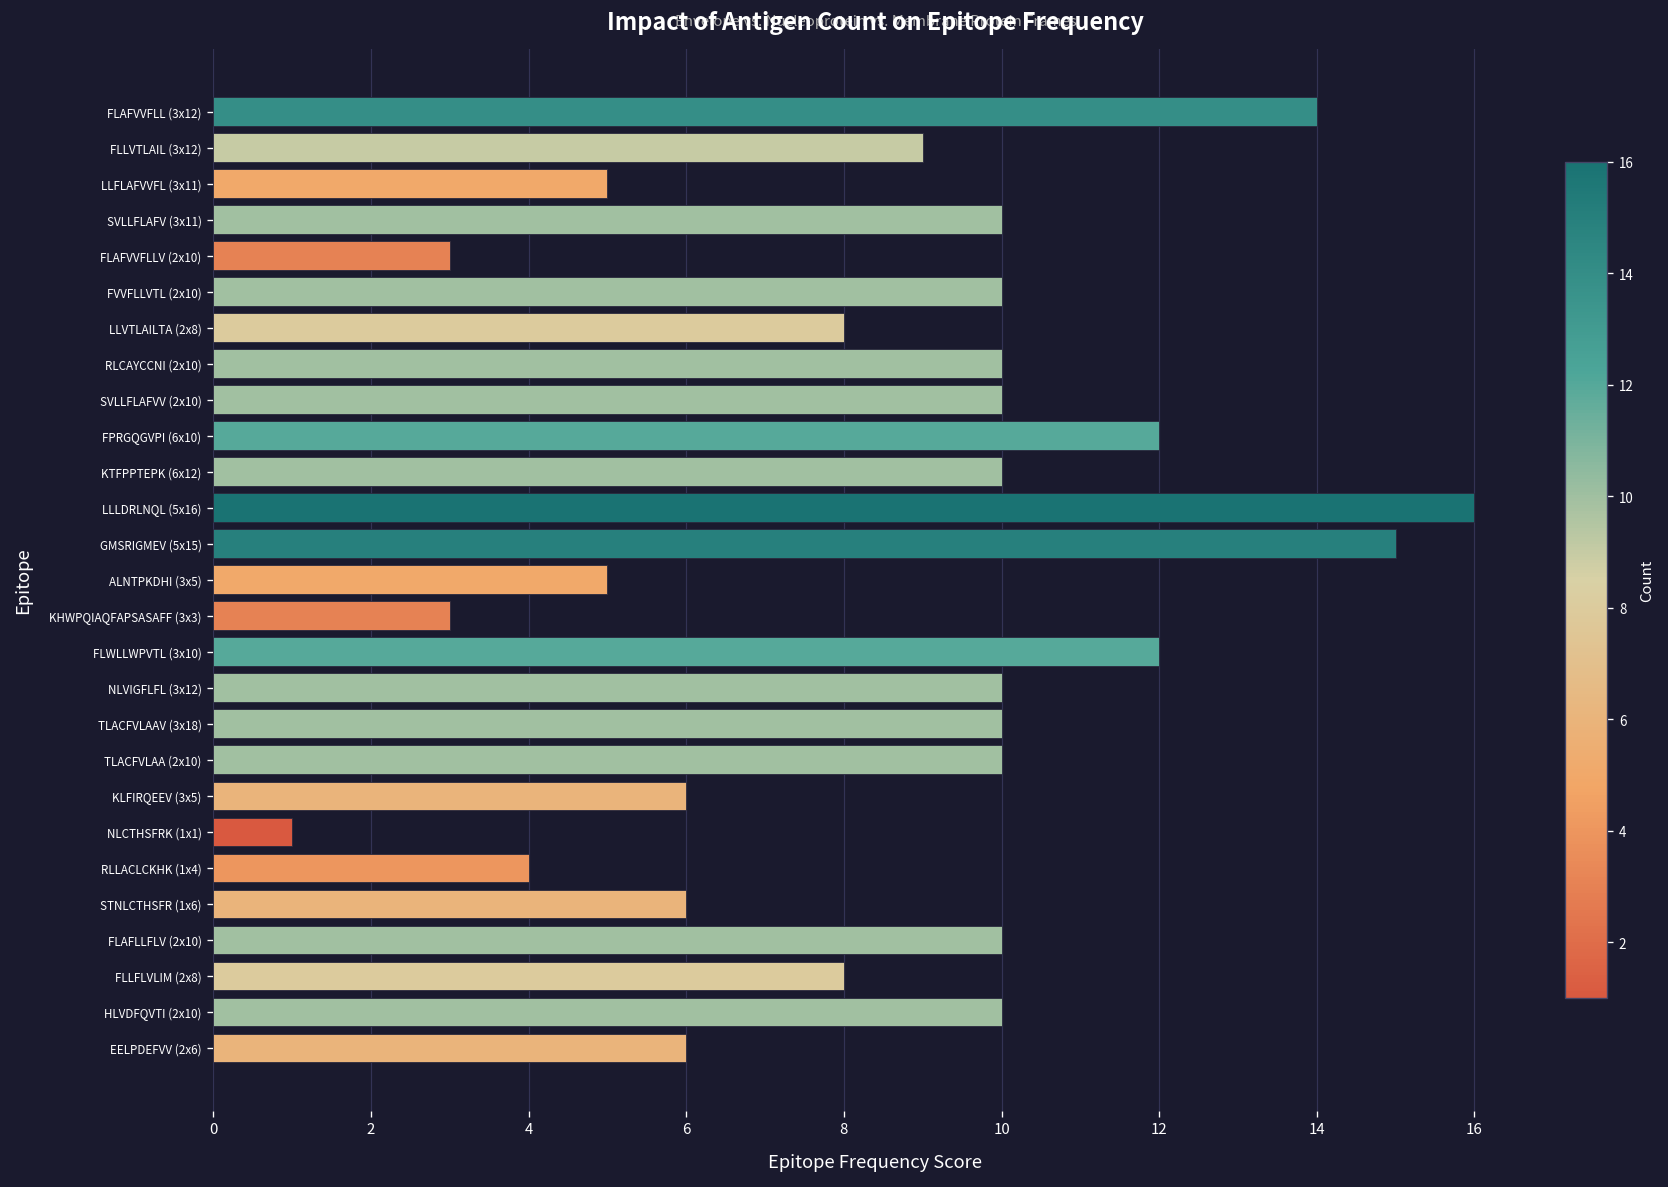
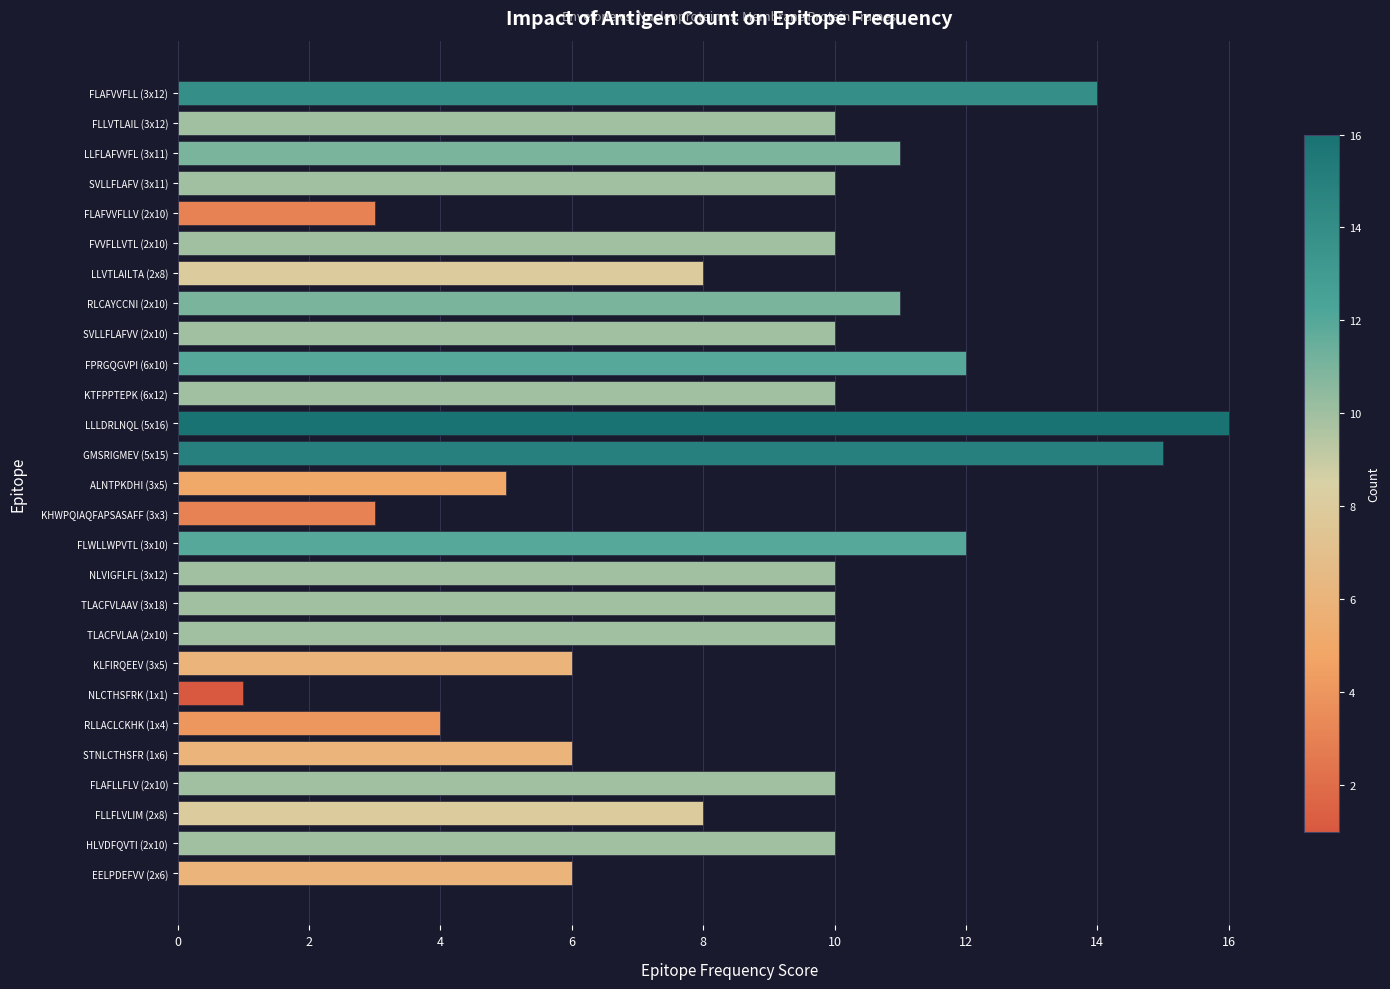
FLLVTLAIL (3x12): 9 -> 10
LLFLAFVVFL (3x11): 5 -> 11
RLCAYCCNI (2x10): 10 -> 11
